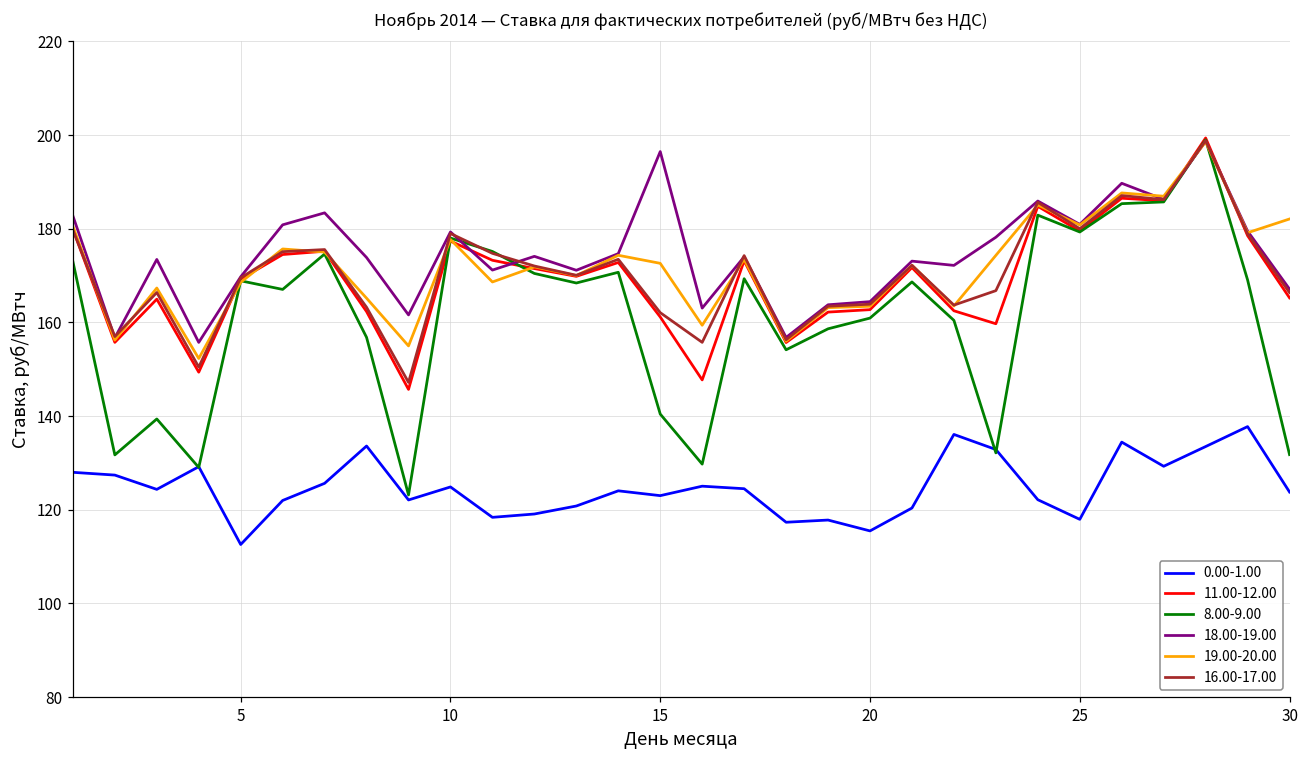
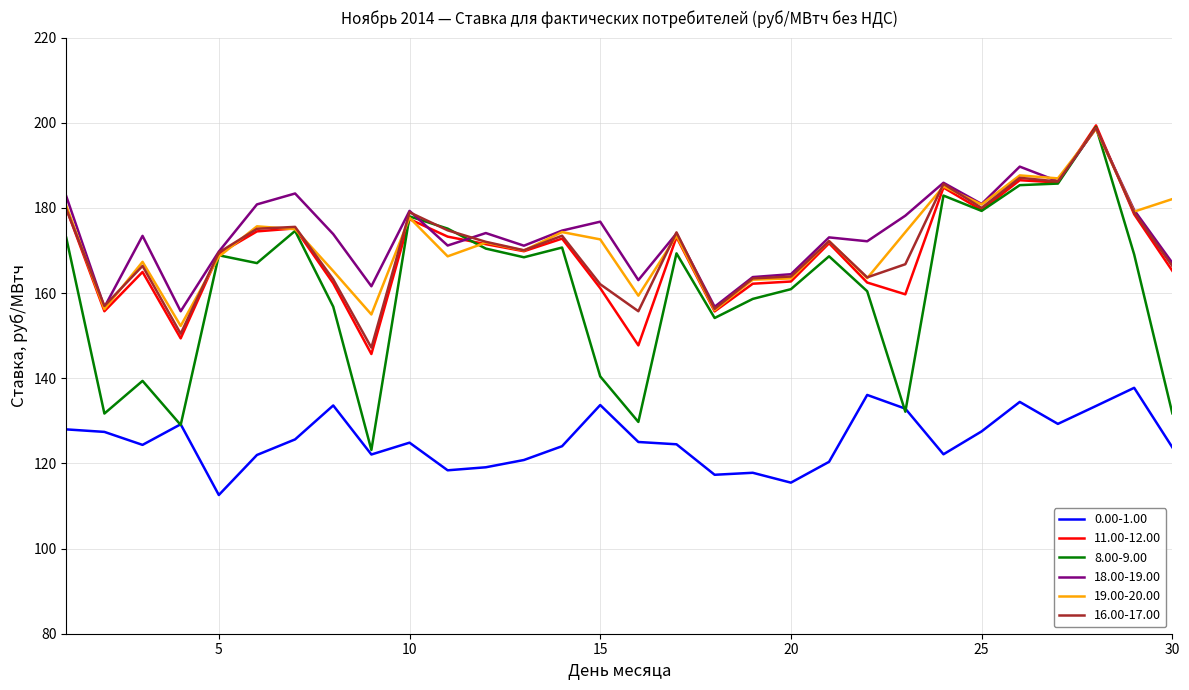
0.00-1.00, 15: 123 -> 134
18.00-19.00, 15: 196 -> 177
0.00-1.00, 25: 118 -> 128
